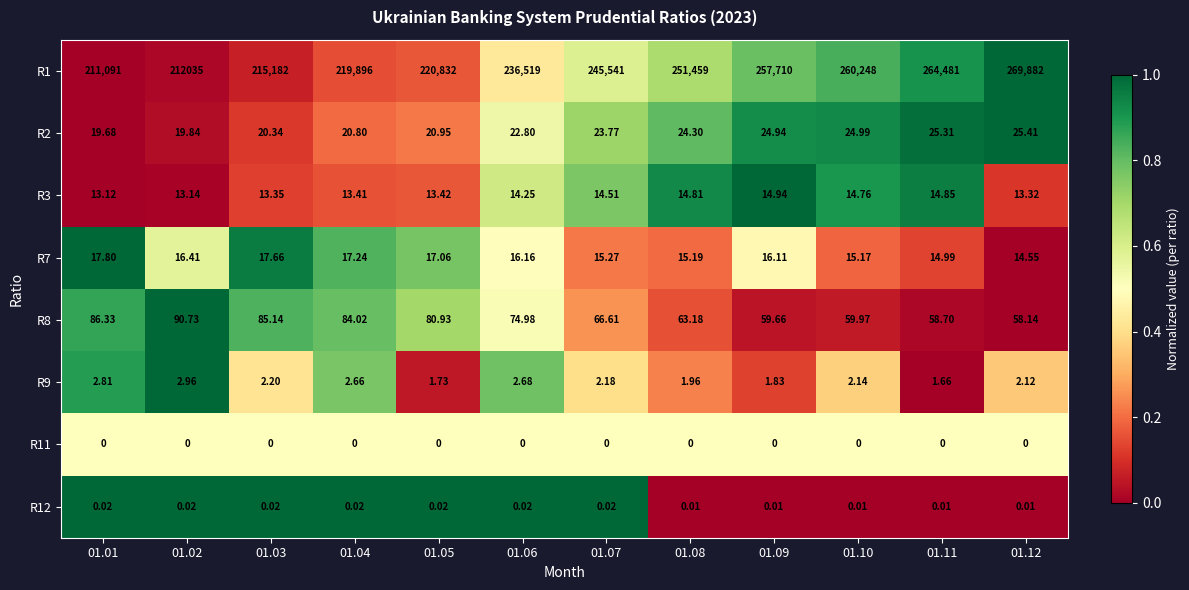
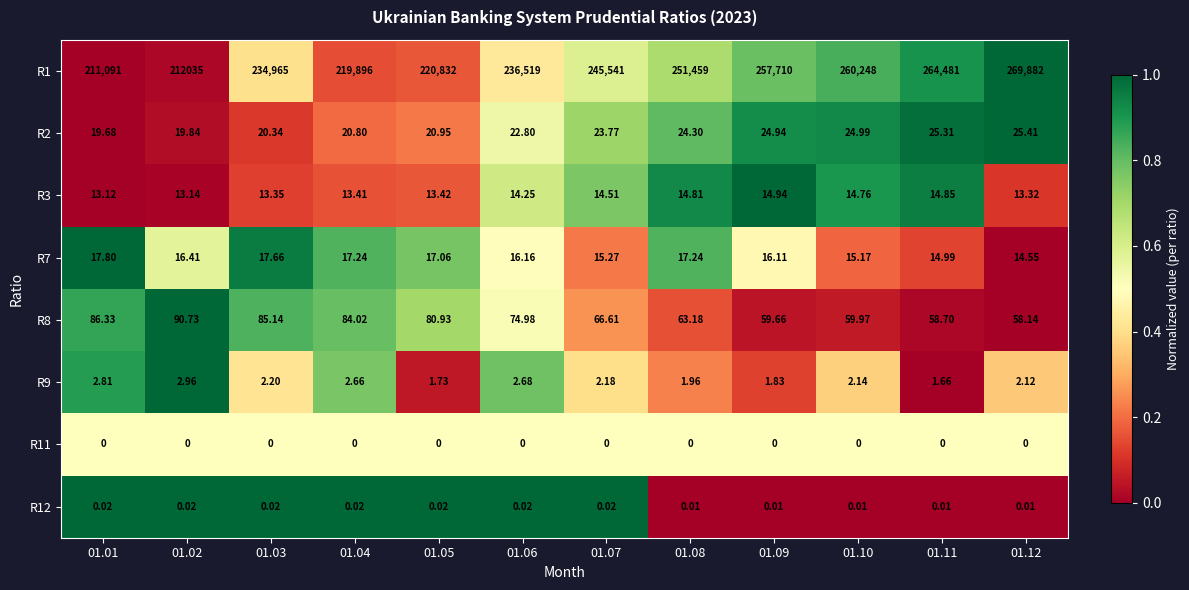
R1, 01.03: 215,182 -> 234,965
R7, 01.08: 15.19 -> 17.24
